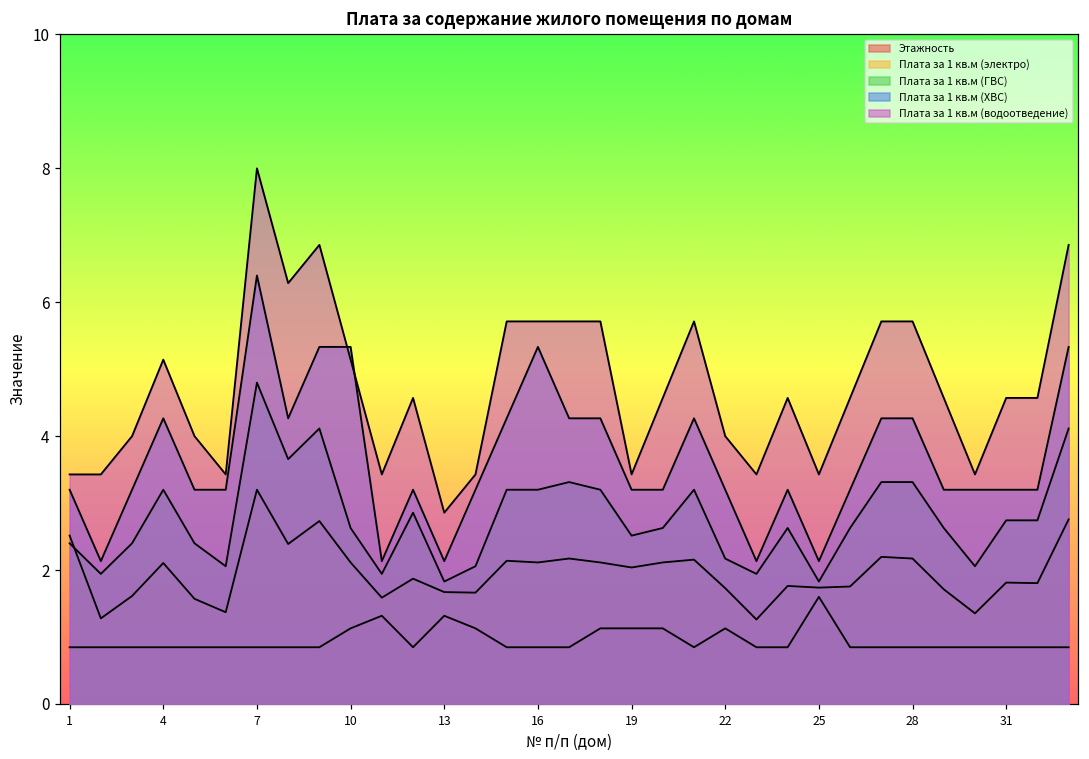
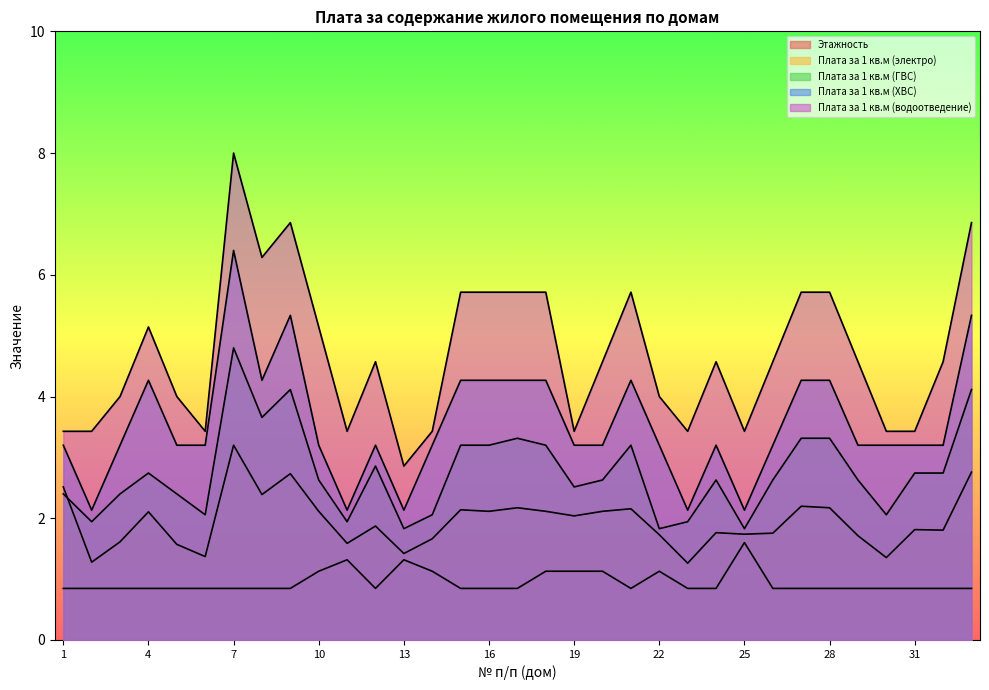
Плата за 1 кв.м (ГВС), 4: 3.2 -> 2.7
Плата за 1 кв.м (ХВС), 10: 5.3 -> 3.2
Плата за 1 кв.м (электро), 13: 1.7 -> 1.4
Плата за 1 кв.м (ХВС), 16: 5.3 -> 4.3
Плата за 1 кв.м (ГВС), 22: 2.2 -> 1.8
Плата за 1 кв.м (водоотведение), 31: 4.6 -> 3.4
